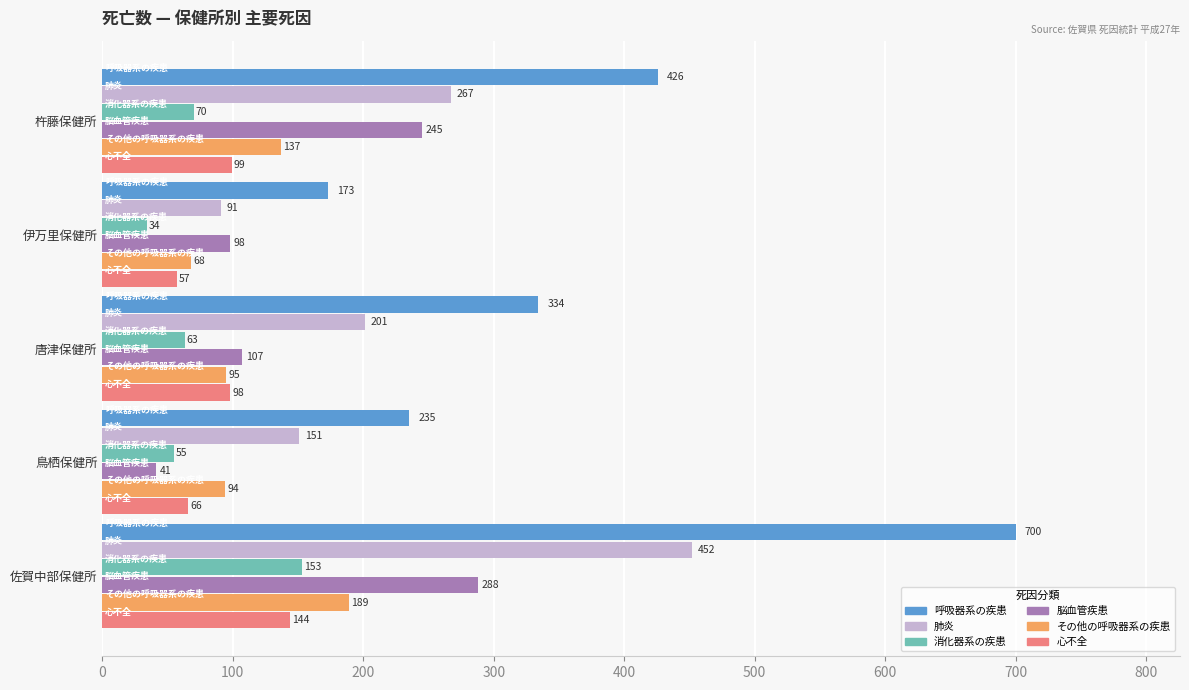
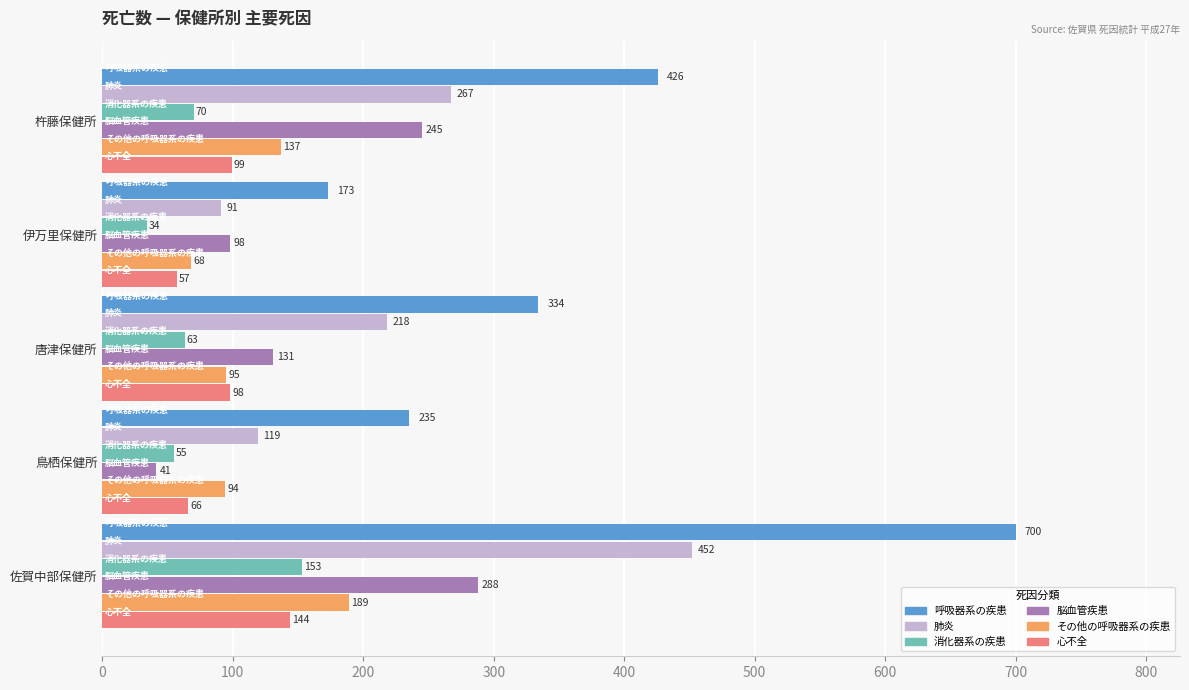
肺炎, 唐津保健所: 201 -> 218
脳血管疾患, 唐津保健所: 107 -> 131
肺炎, 鳥栖保健所: 151 -> 119
